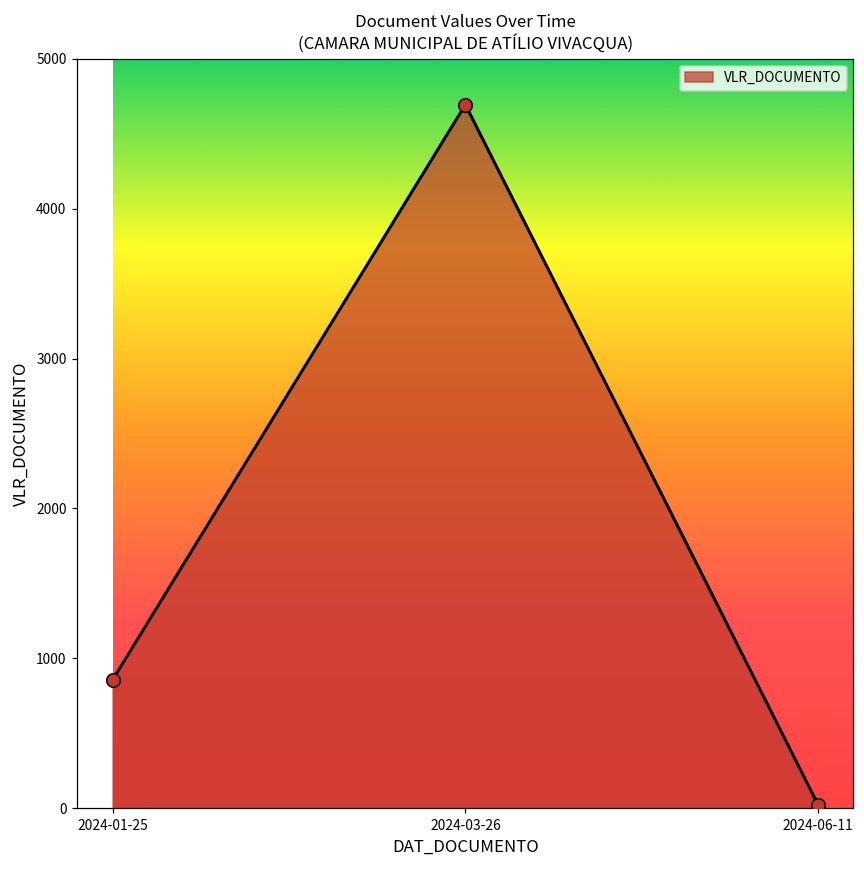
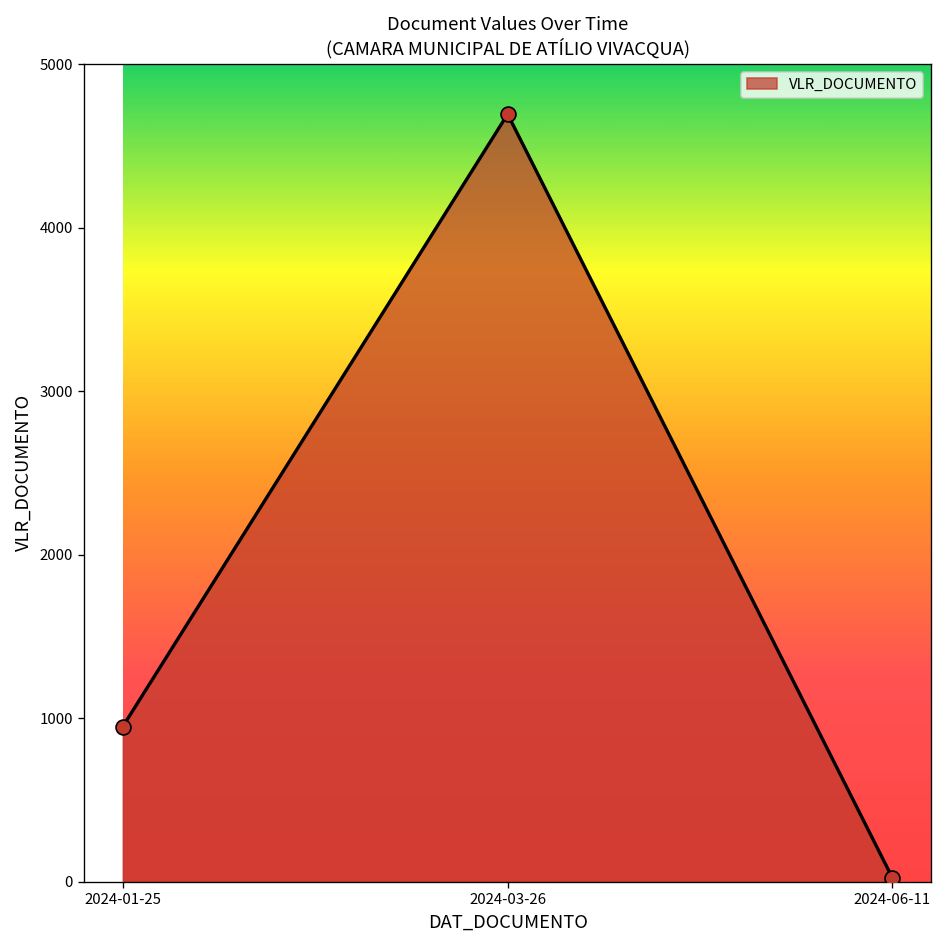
2024-01-25: 860 -> 950
